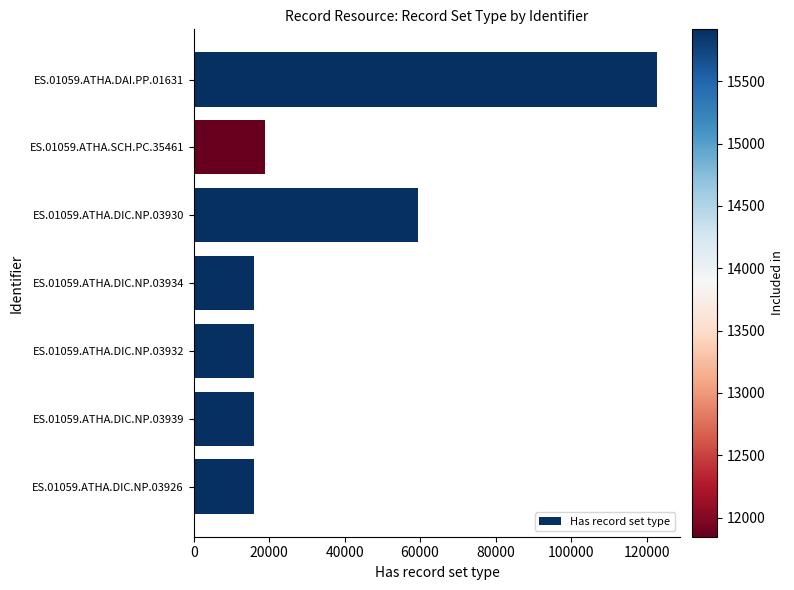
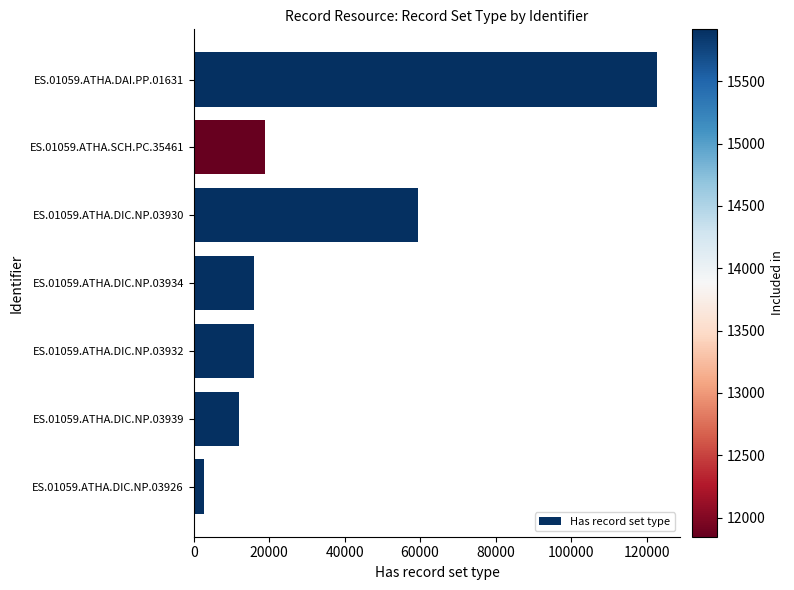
ES.01059.ATHA.DIC.NP.03939: 16000 -> 12000
ES.01059.ATHA.DIC.NP.03926: 16000 -> 3000
